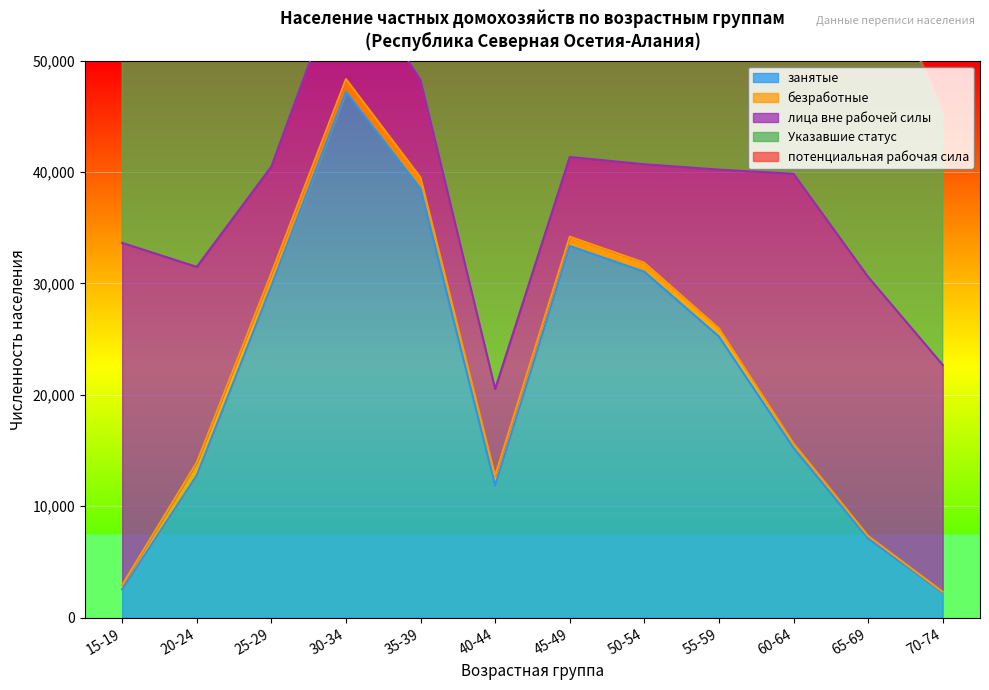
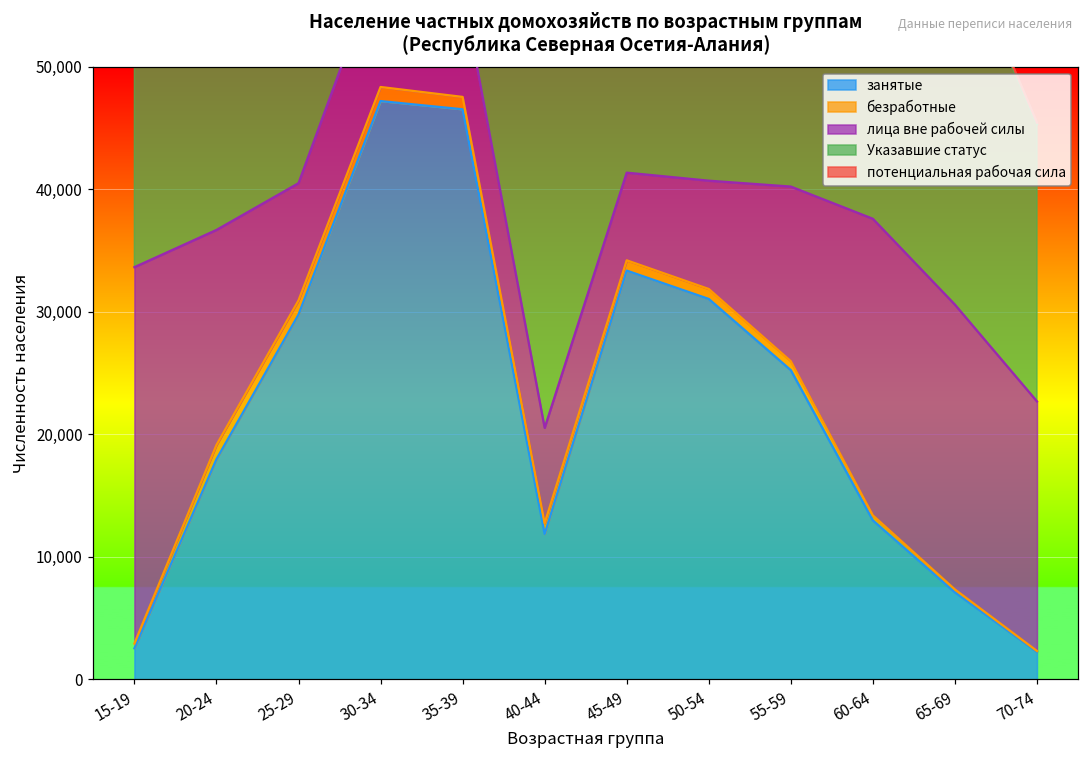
занятые, 20-24: 12,800 -> 18,000
занятые, 35-39: 38,500 -> 46,500
занятые, 60-64: 15,200 -> 13,000
